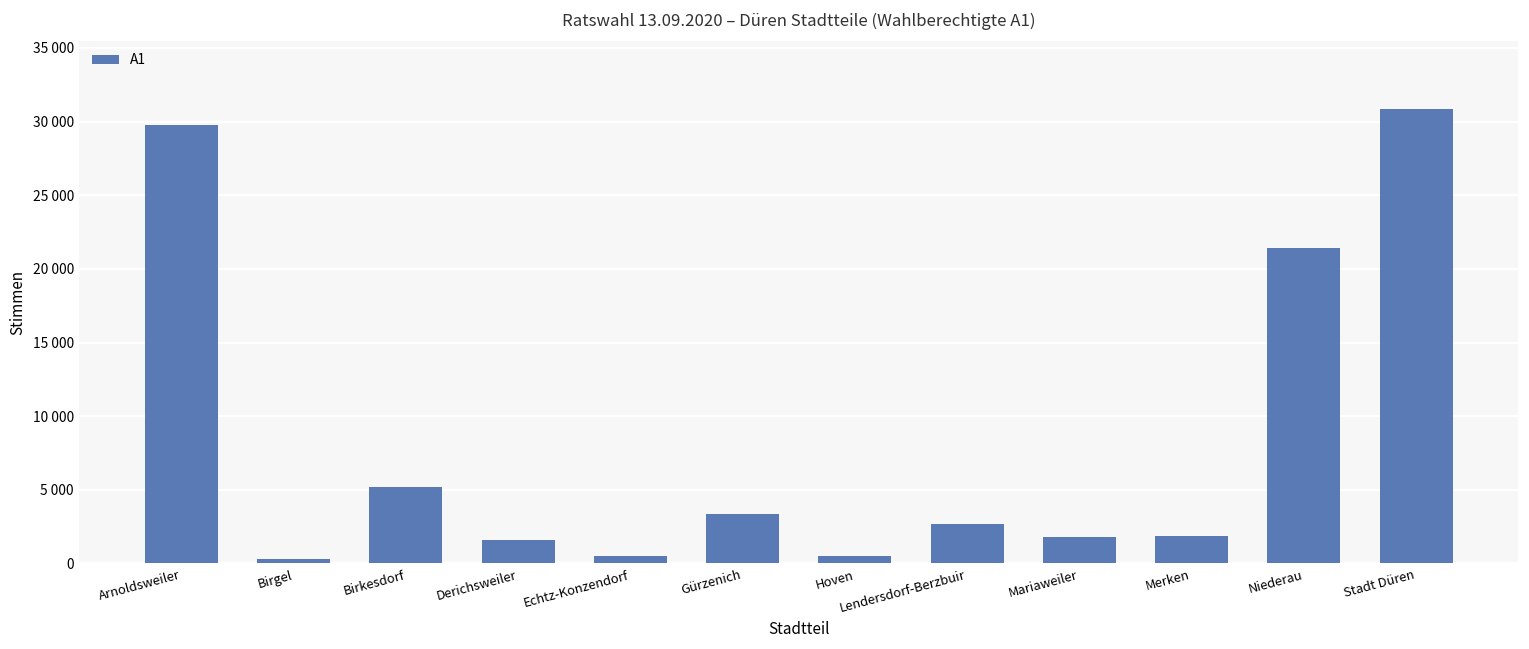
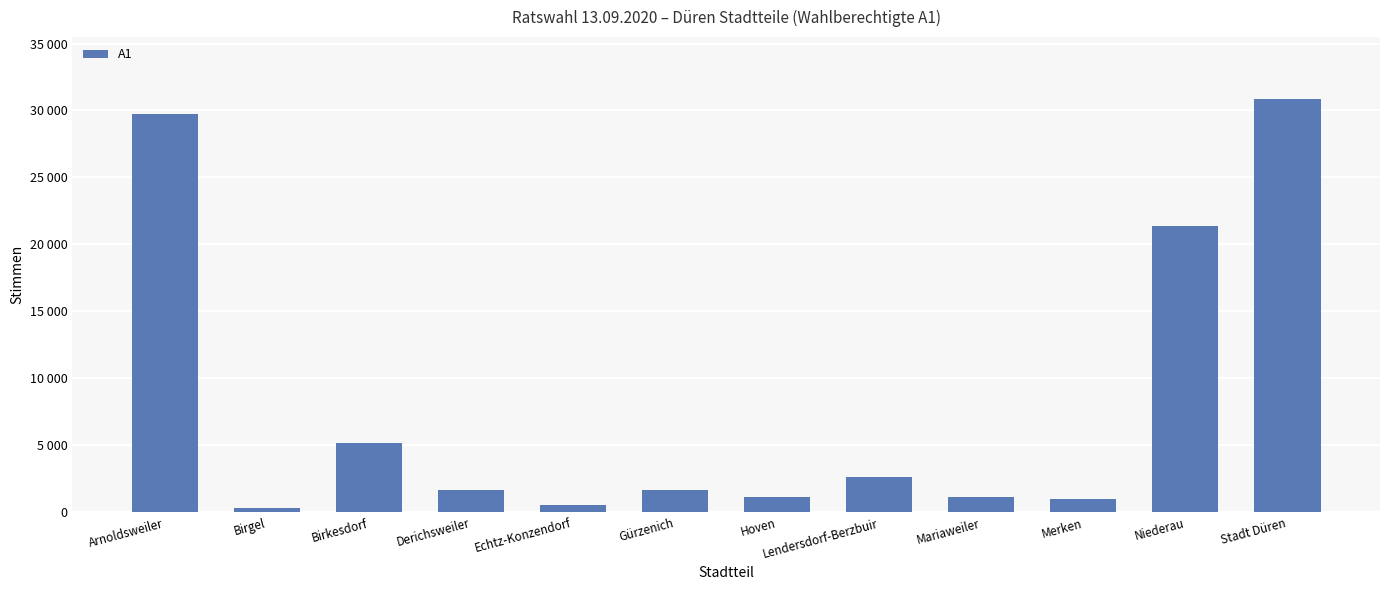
Gürzenich: 3300 -> 1600
Hoven: 500 -> 1100
Mariaweiler: 1800 -> 1100
Merken: 1900 -> 1000
